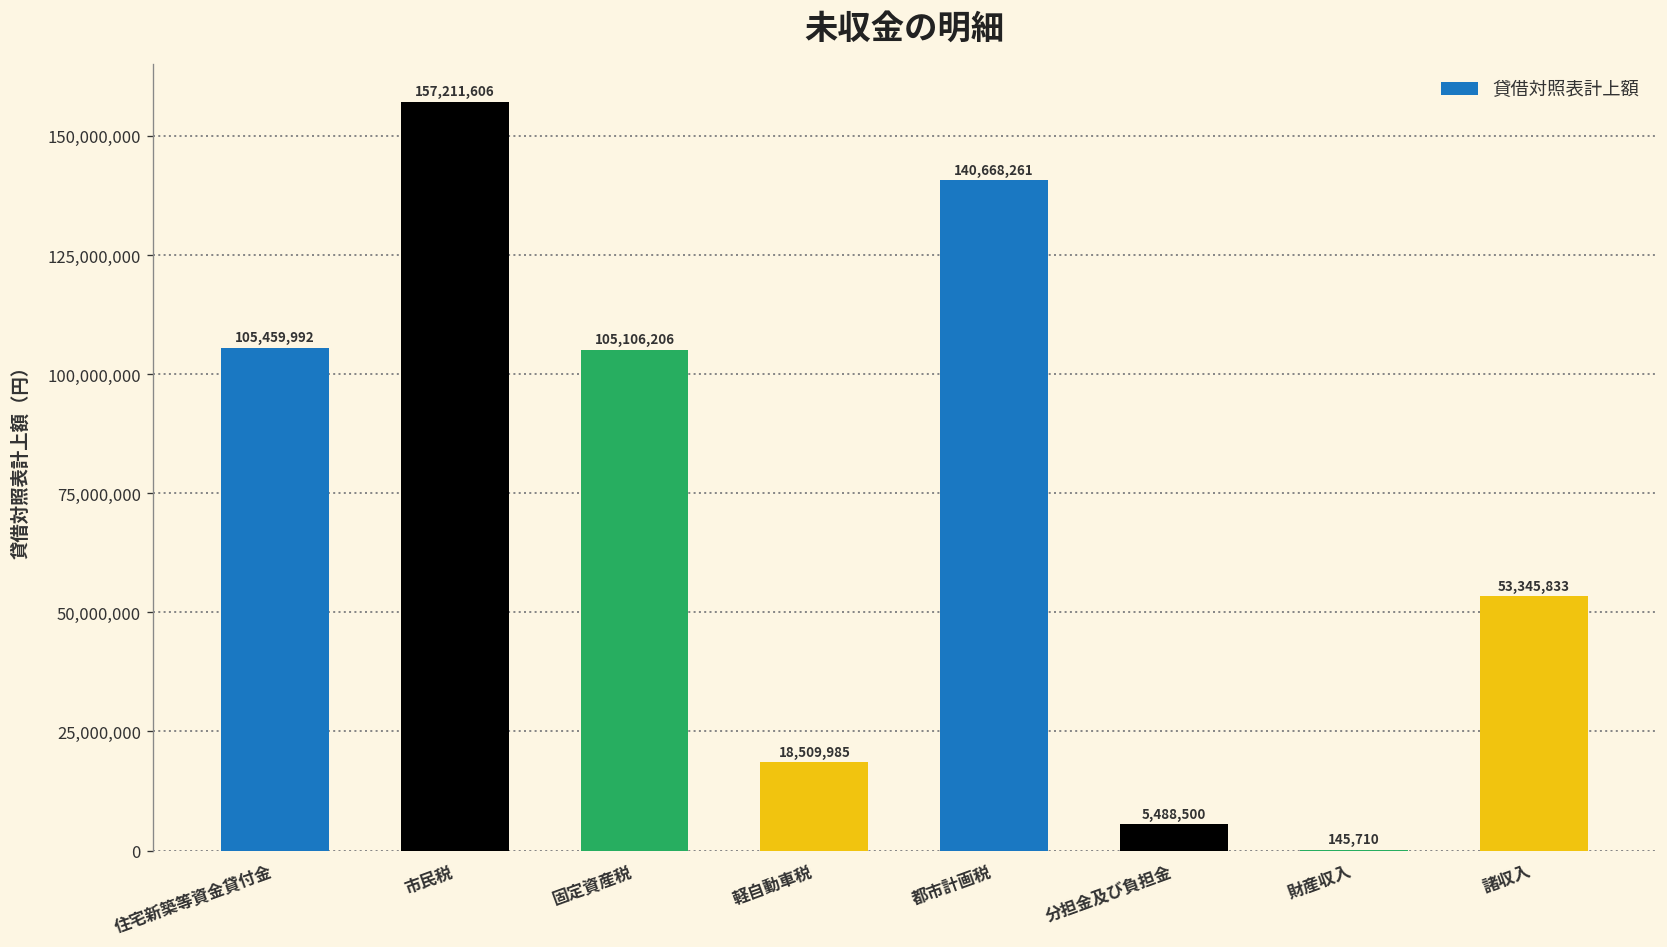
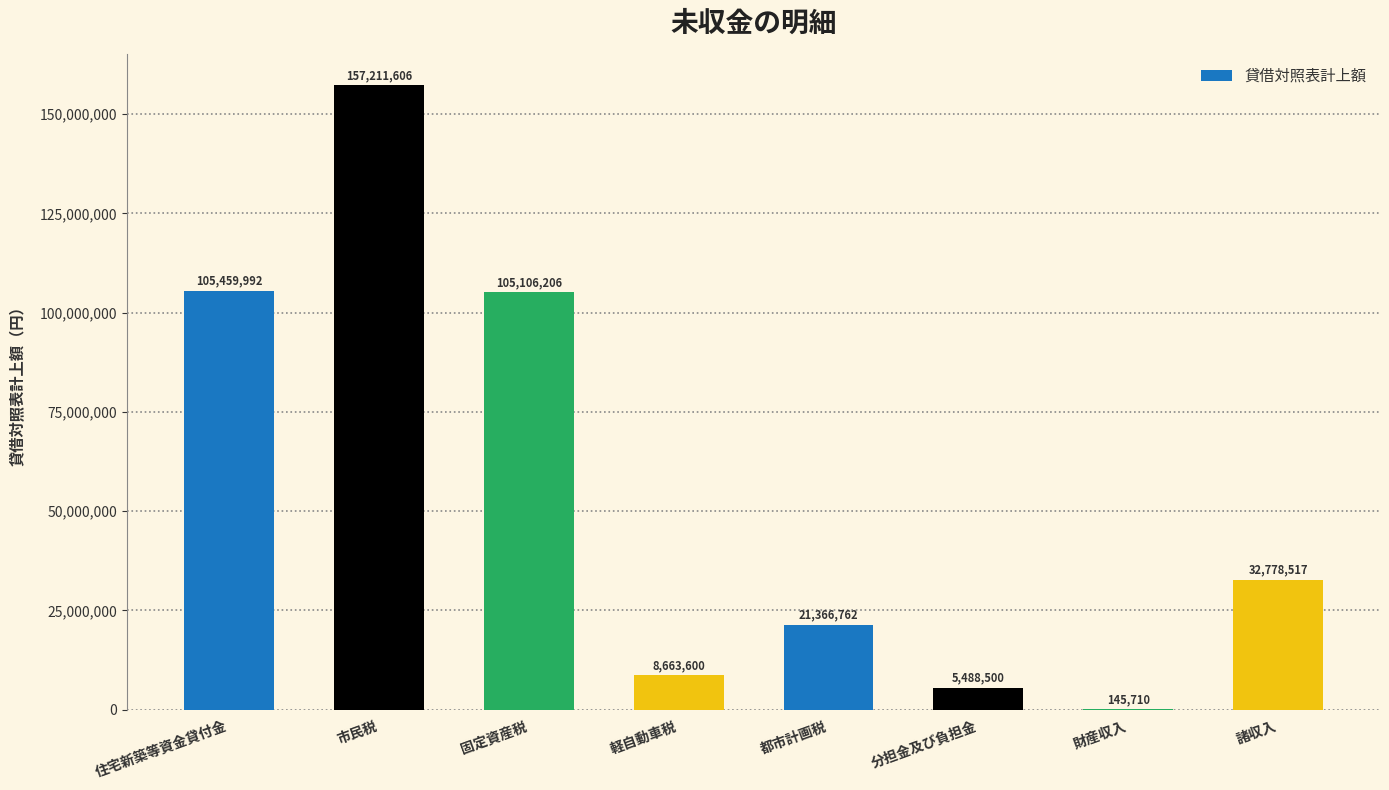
軽自動車税: 18,509,985 -> 8,663,600
都市計画税: 140,668,261 -> 21,366,762
諸収入: 53,345,833 -> 32,778,517
